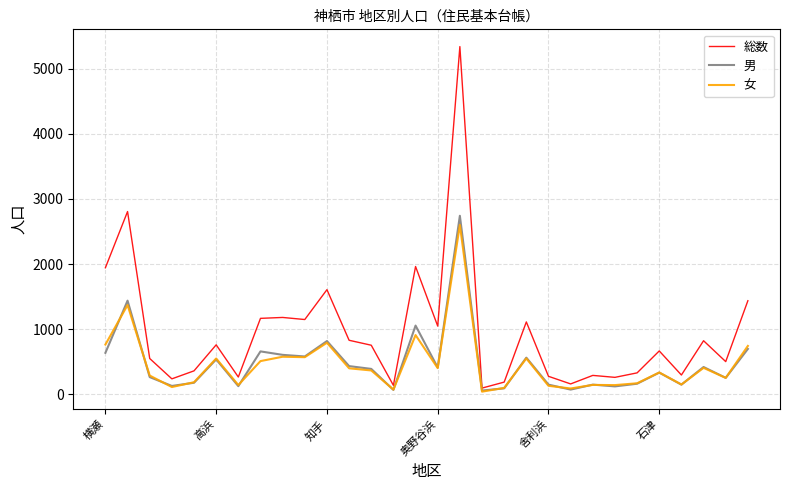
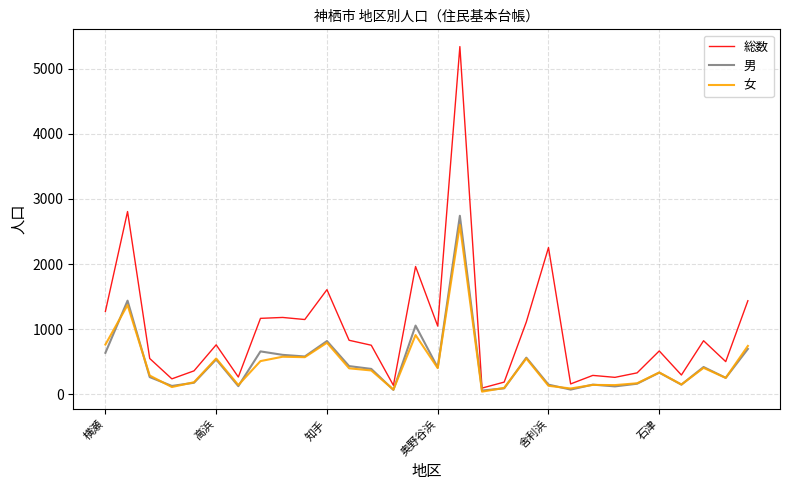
総数, 横瀬: 1900 -> 1300
総数, 舎利浜: 300 -> 2300
